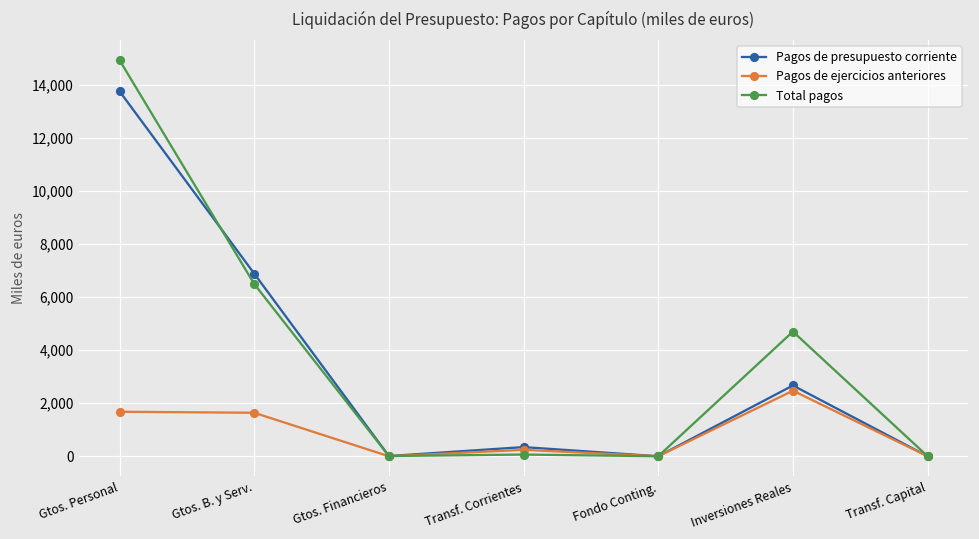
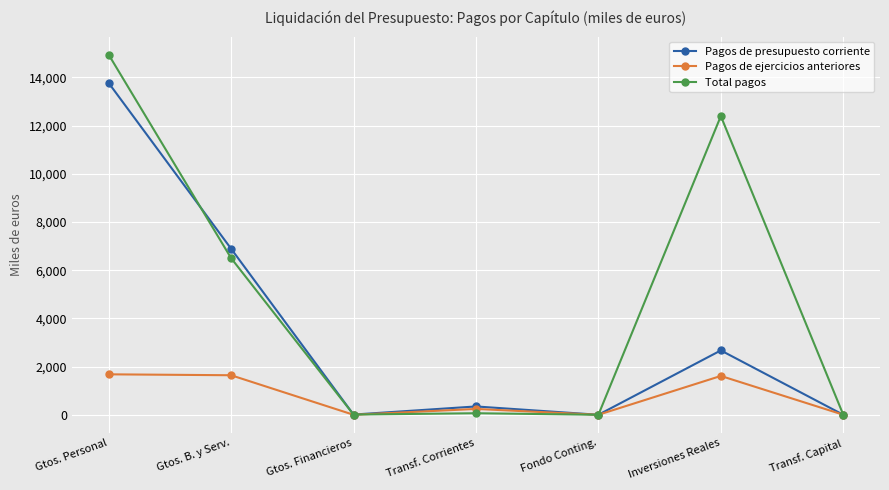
Pagos de ejercicios anteriores, Inversiones Reales: 2,500 -> 1,600
Total pagos, Inversiones Reales: 4,700 -> 12,400
